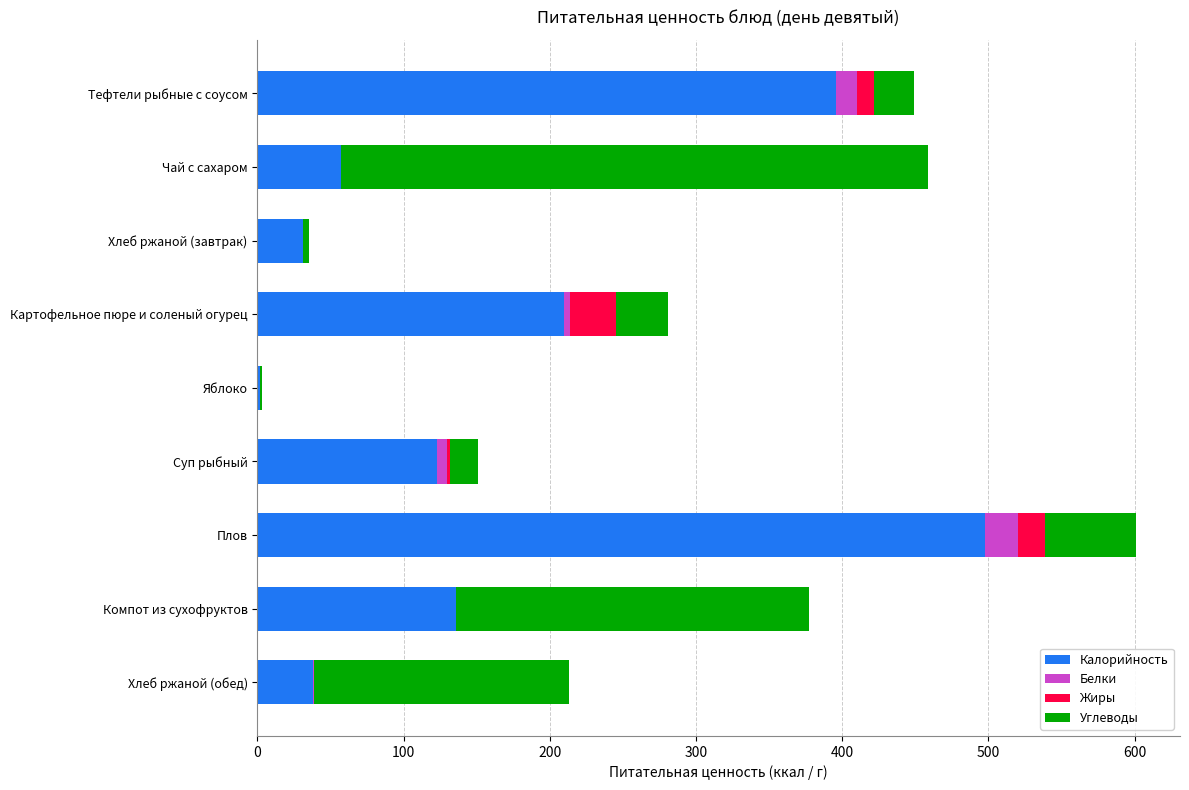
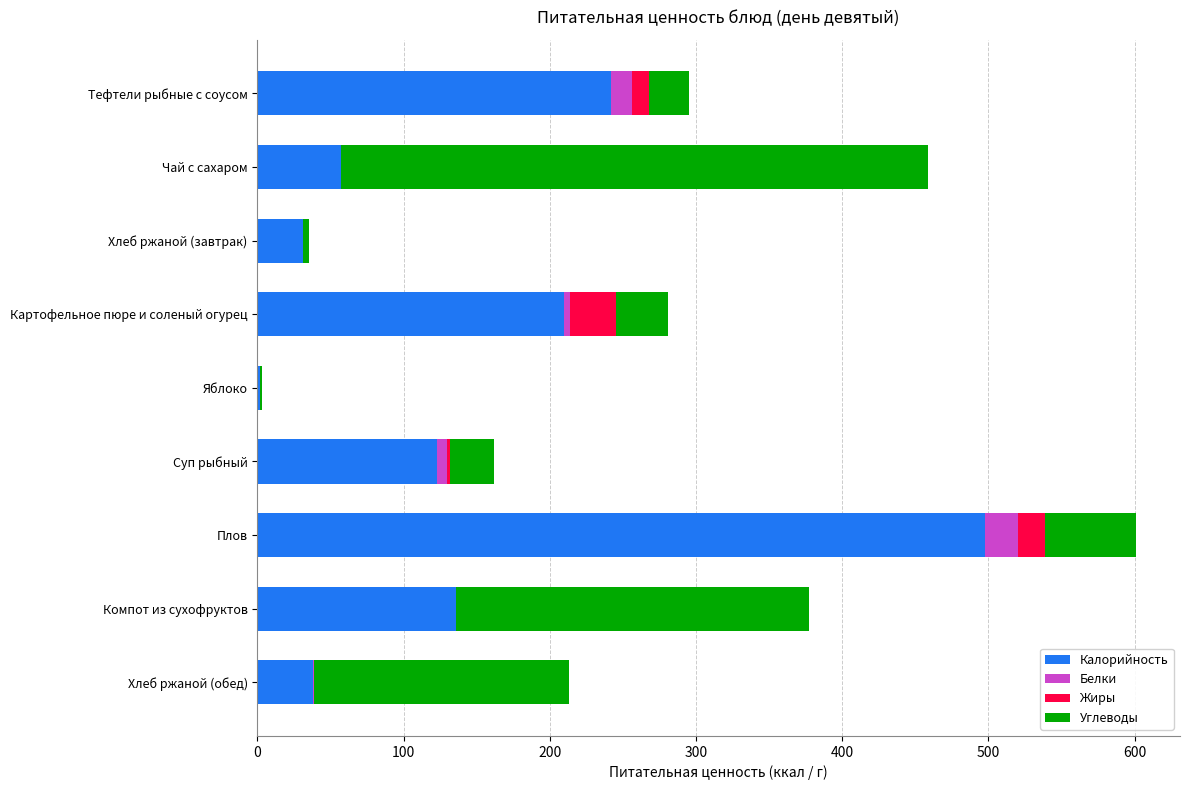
Калорийность, Тефтели рыбные с соусом: 396 -> 242
Углеводы, Суп рыбный: 19 -> 30
